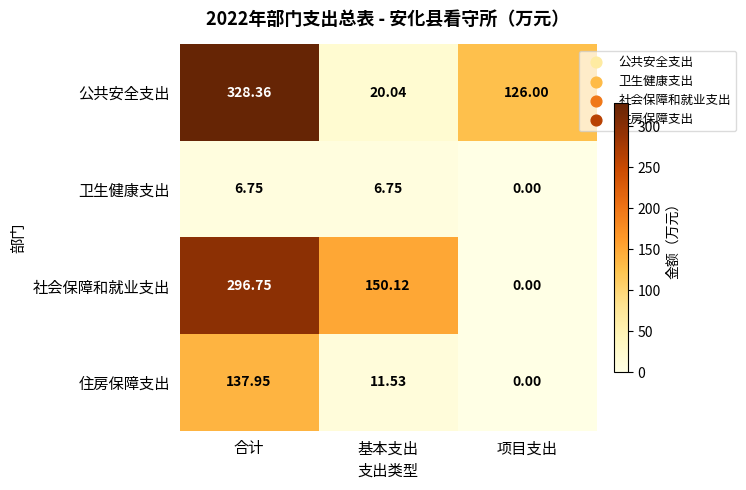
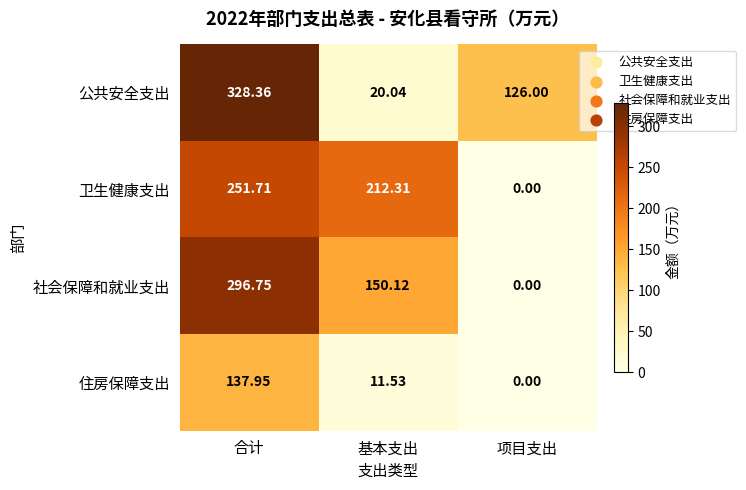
卫生健康支出, 合计: 6.75 -> 251.71
卫生健康支出, 基本支出: 6.75 -> 212.31
